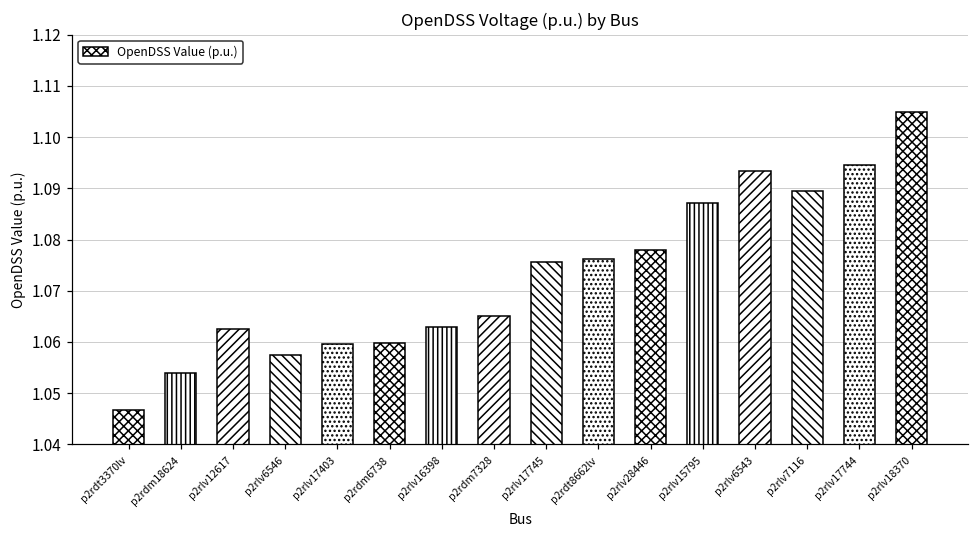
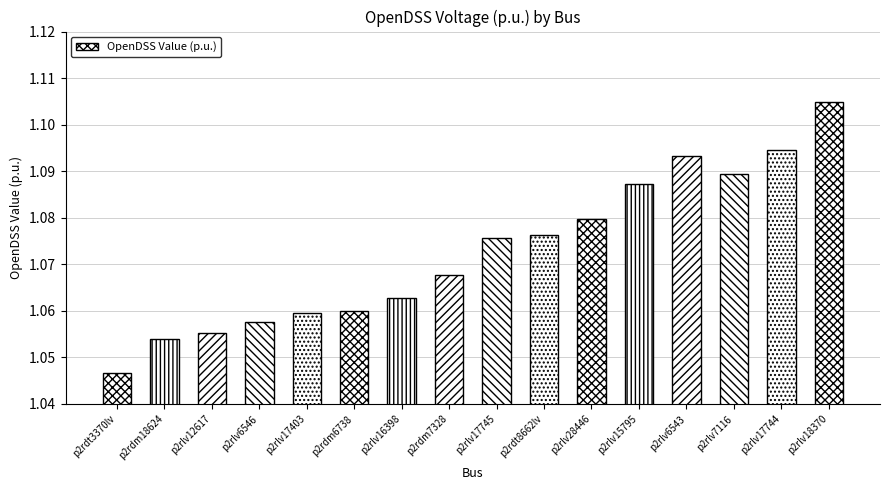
p2rlv12617: 1.063 -> 1.055
p2rdm7328: 1.065 -> 1.068
p2rlv28446: 1.078 -> 1.080
